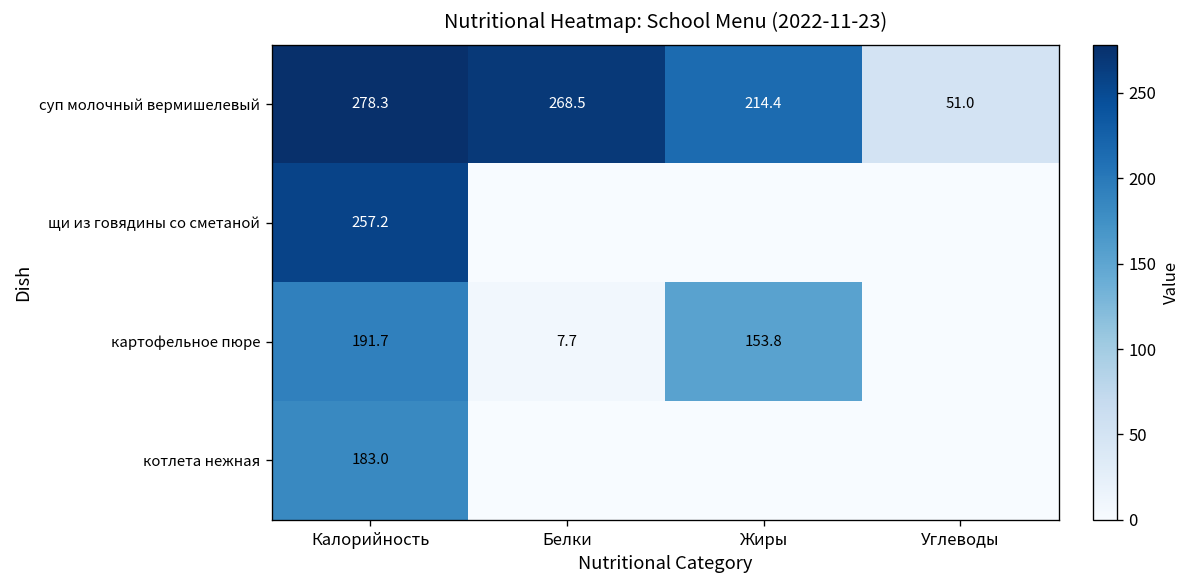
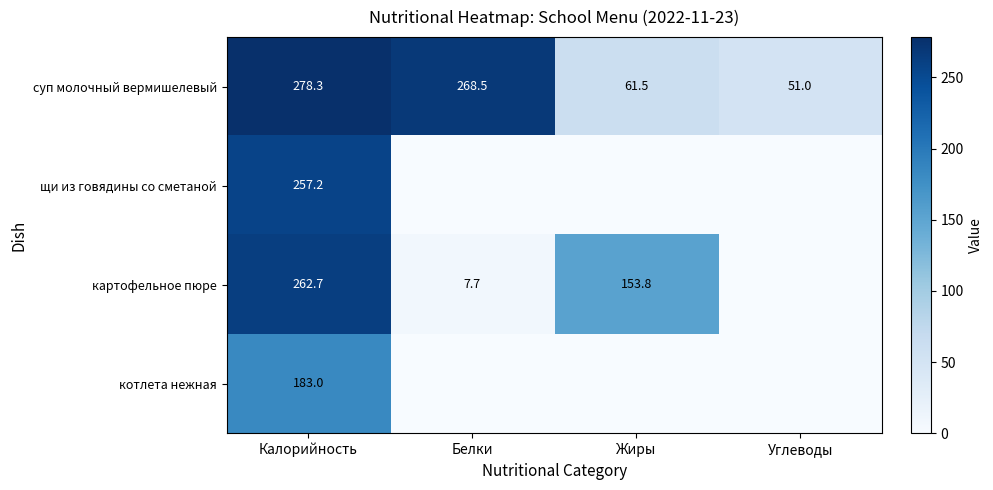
суп молочный вермишелевый, Жиры: 214.4 -> 61.5
картофельное пюре, Калорийность: 191.7 -> 262.7
